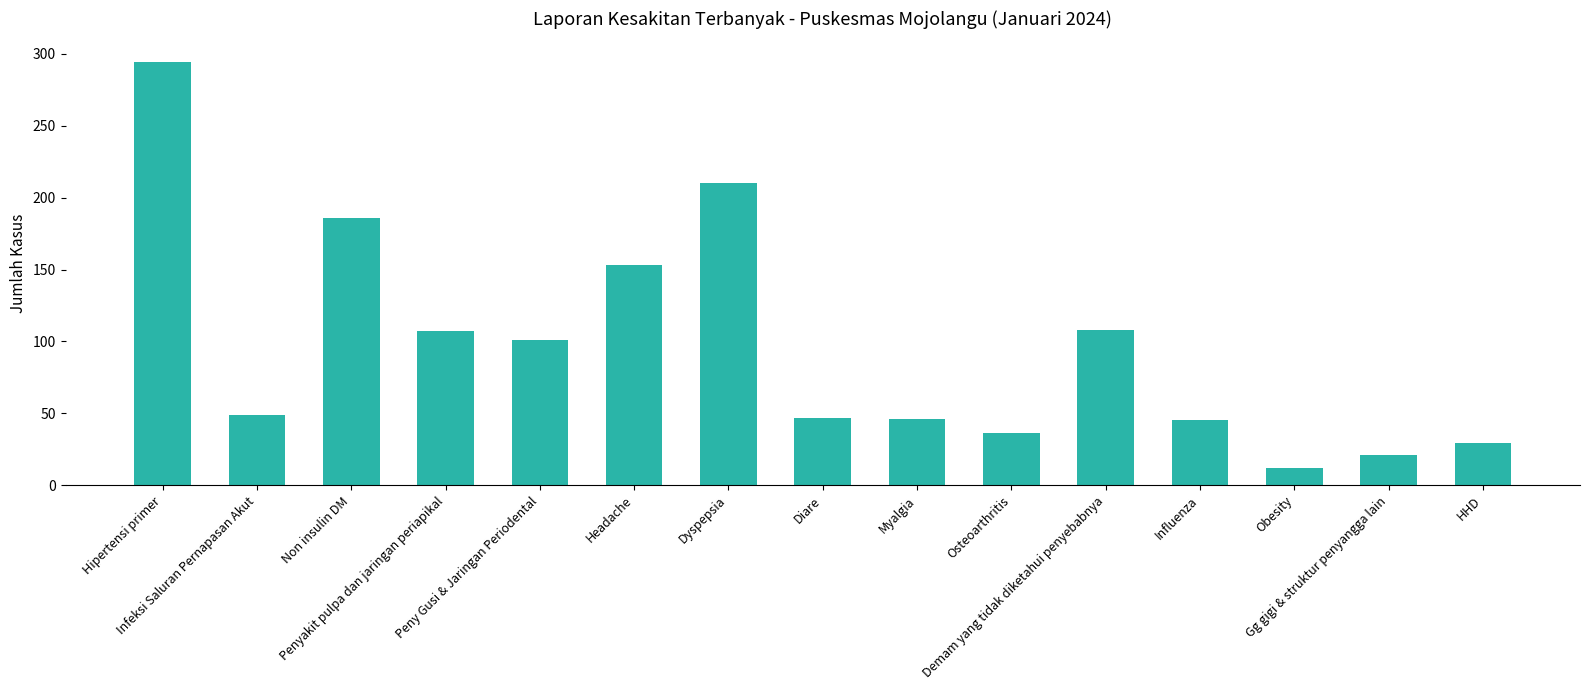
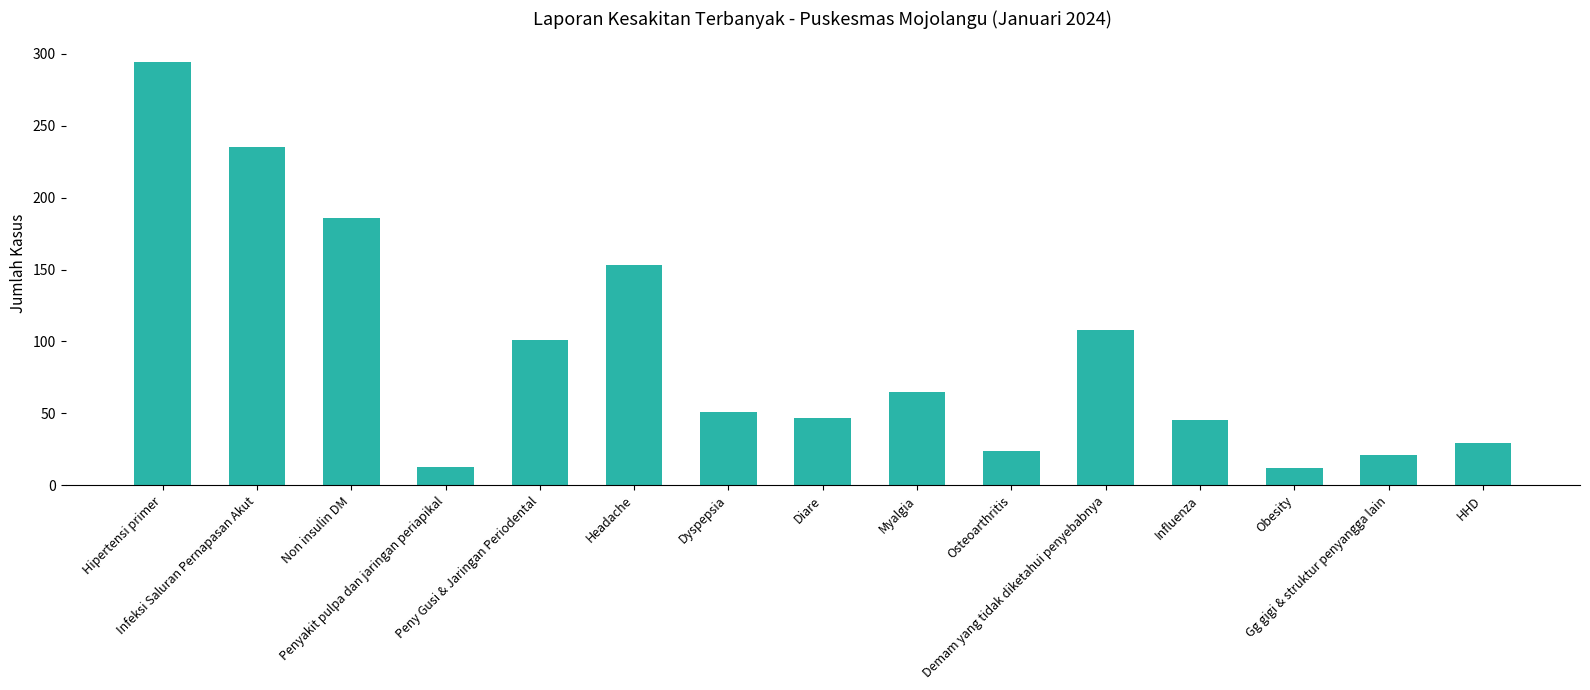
Infeksi Saluran Pernapasan Akut: 49 -> 235
Penyakit pulpa dan jaringan periapikal: 107 -> 13
Dyspepsia: 210 -> 51
Myalgia: 46 -> 65
Osteoarthritis: 36 -> 24
